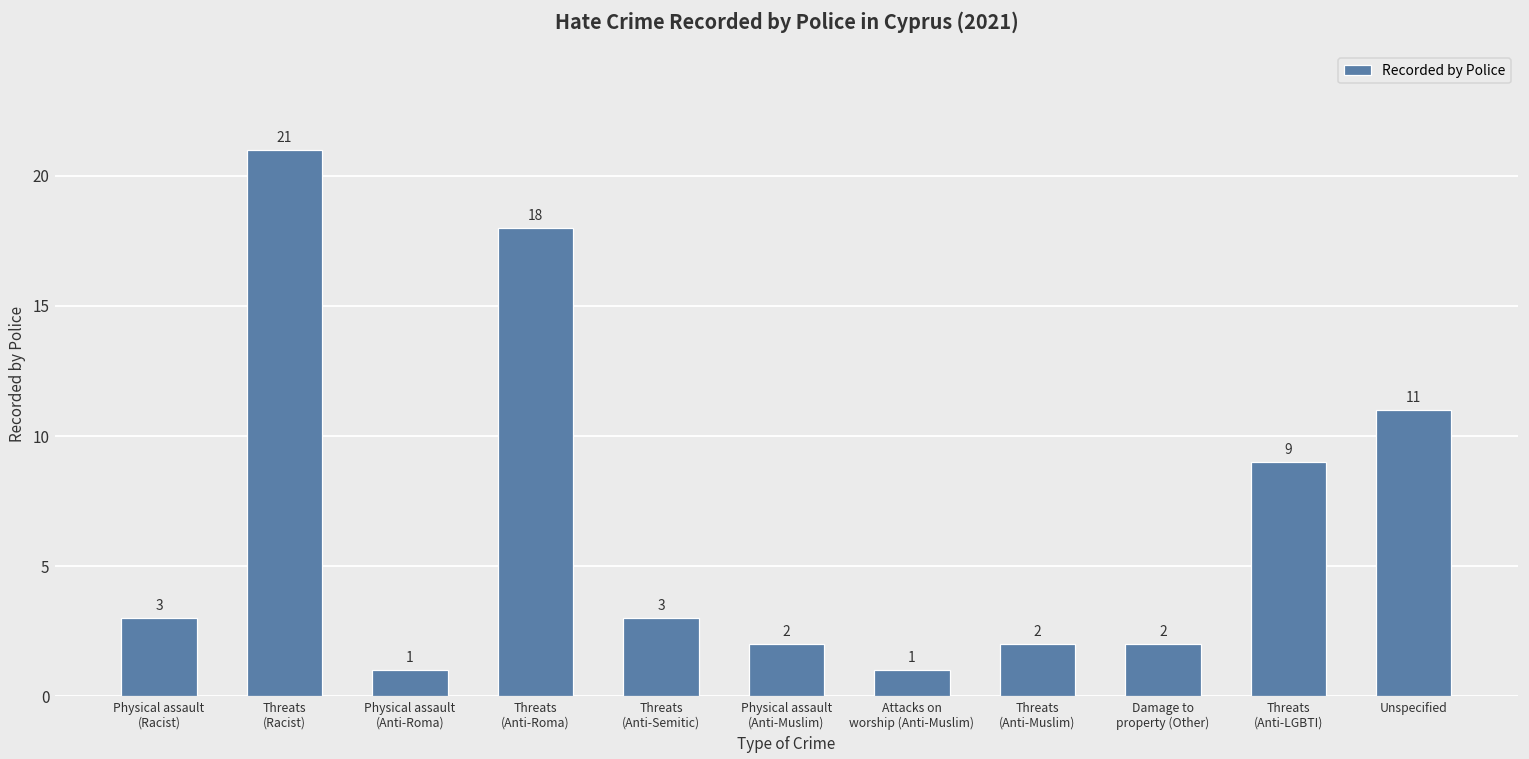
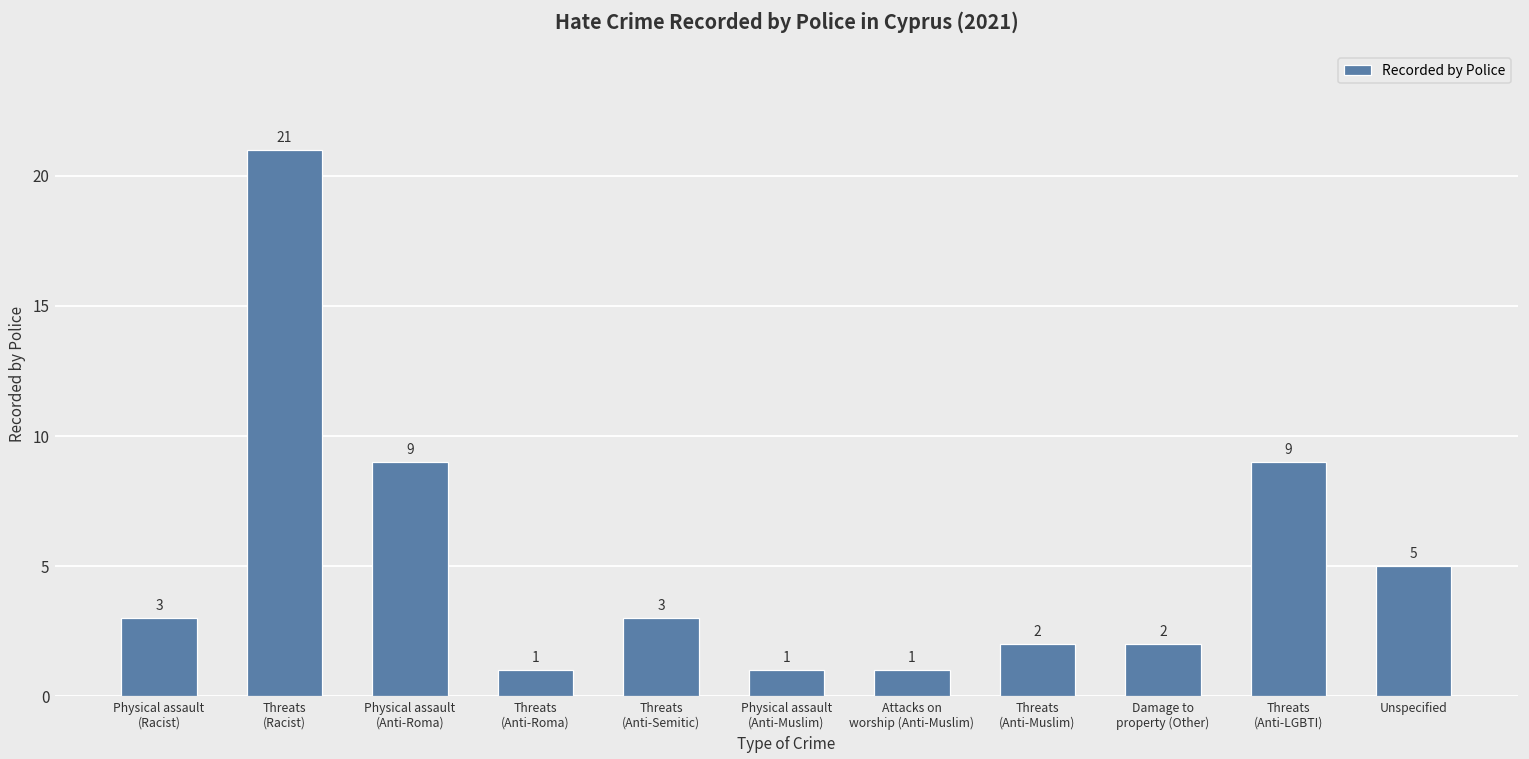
Physical assault (Anti-Roma): 1 -> 9
Threats (Anti-Roma): 18 -> 1
Physical assault (Anti-Muslim): 2 -> 1
Unspecified: 11 -> 5
